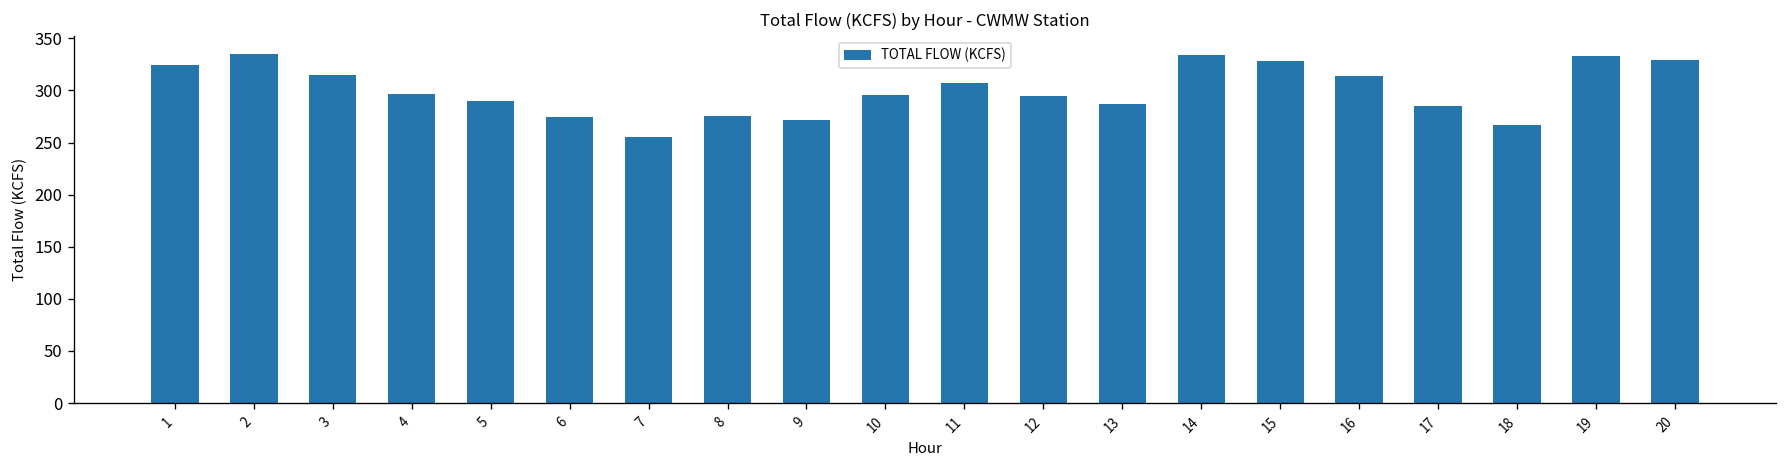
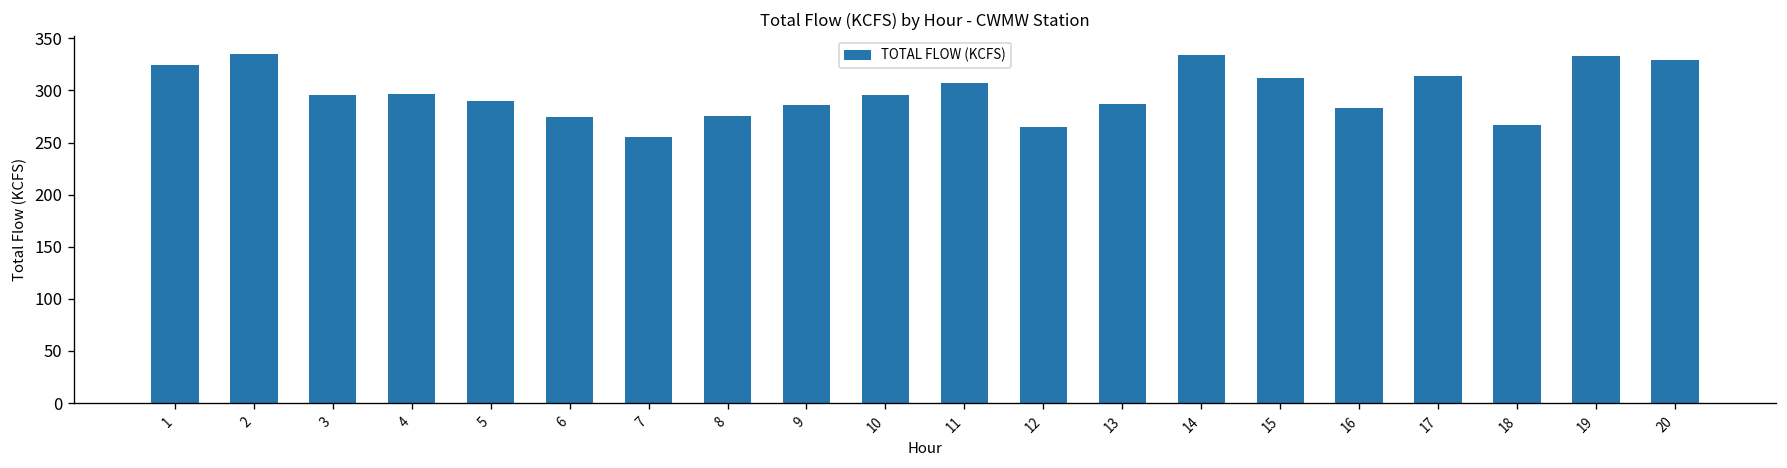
3: 320 -> 300
9: 270 -> 290
12: 300 -> 270
15: 330 -> 310
16: 310 -> 280
17: 280 -> 310
